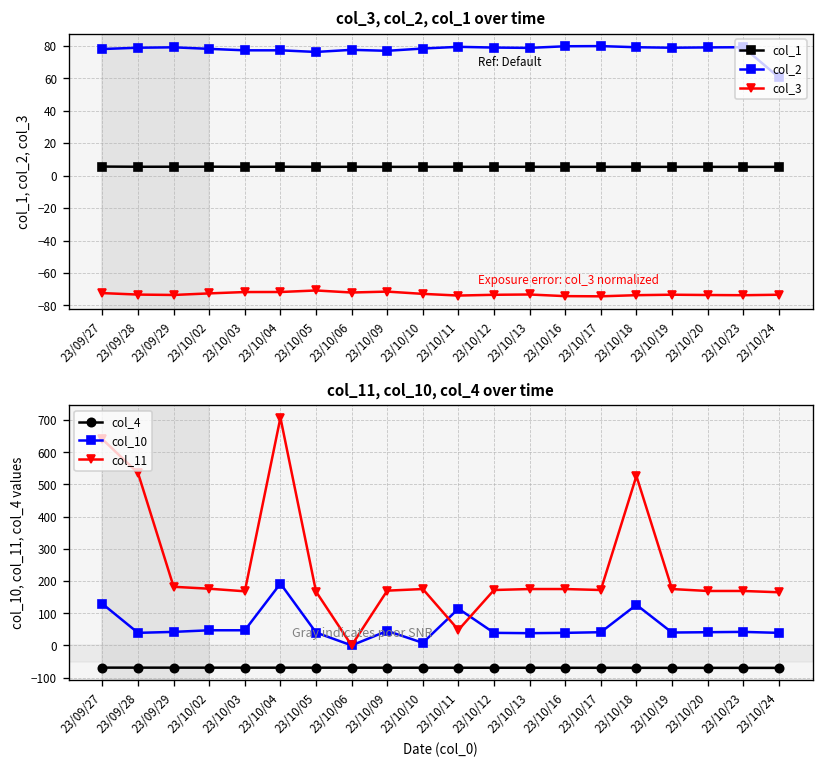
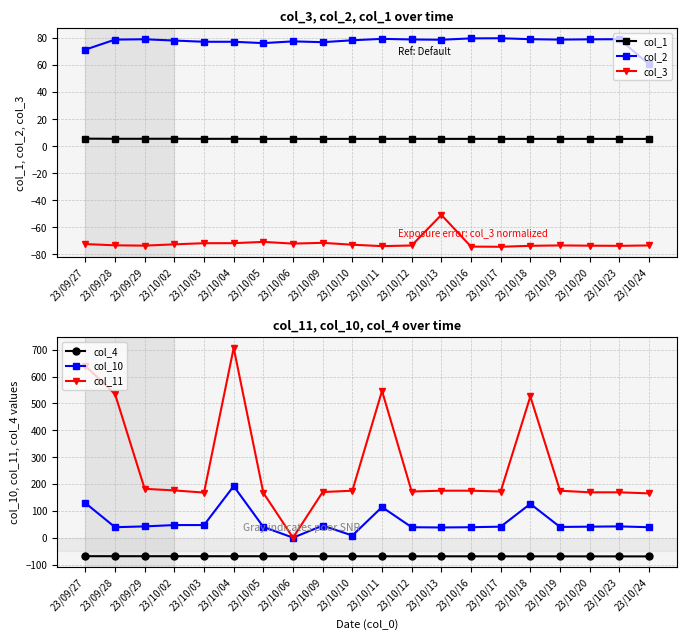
col_3, col_2, col_1 over time, col_2, 23/09/27: 78 -> 71
col_3, col_2, col_1 over time, col_3, 23/10/13: -73 -> -51
col_11, col_10, col_4 over time, col_11, 23/10/11: 50 -> 550
